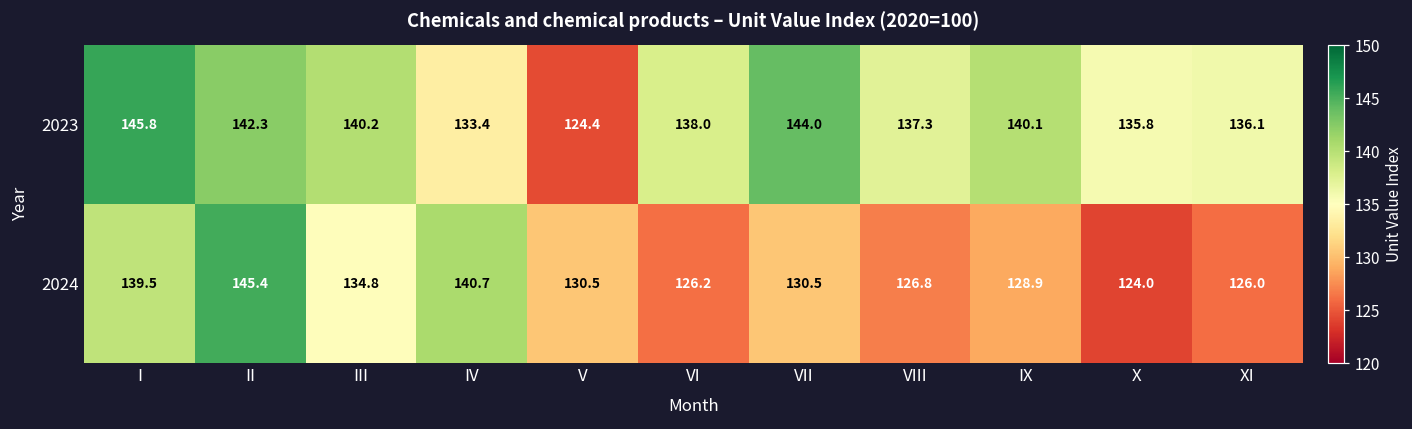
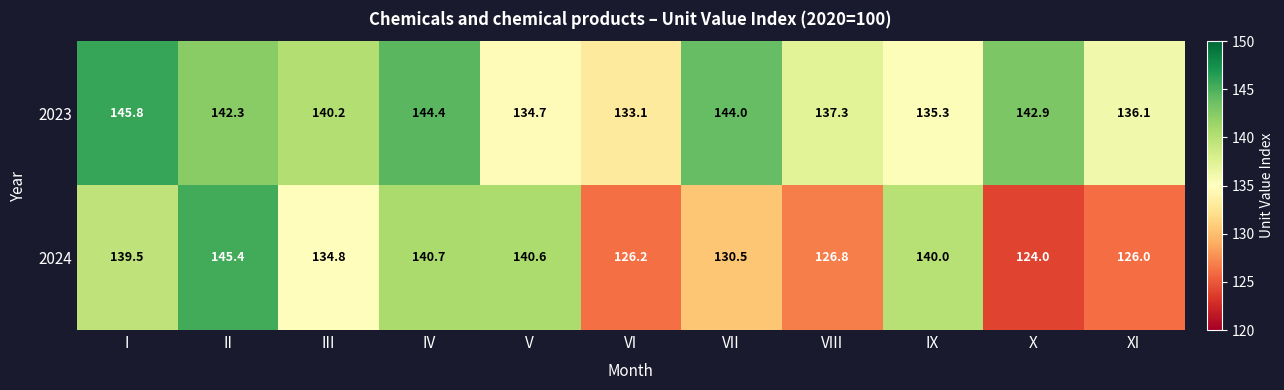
2023, IV: 133.4 -> 144.4
2023, V: 124.4 -> 134.7
2023, VI: 138.0 -> 133.1
2023, IX: 140.1 -> 135.3
2023, X: 135.8 -> 142.9
2024, V: 130.5 -> 140.6
2024, IX: 128.9 -> 140.0
